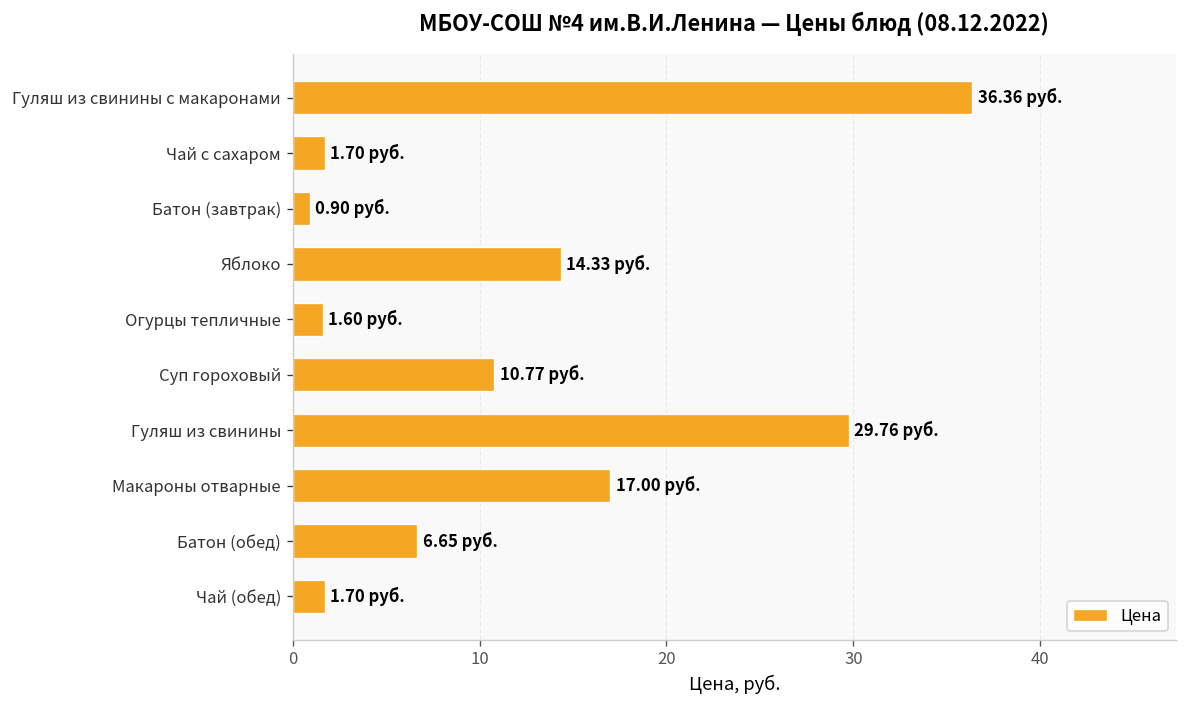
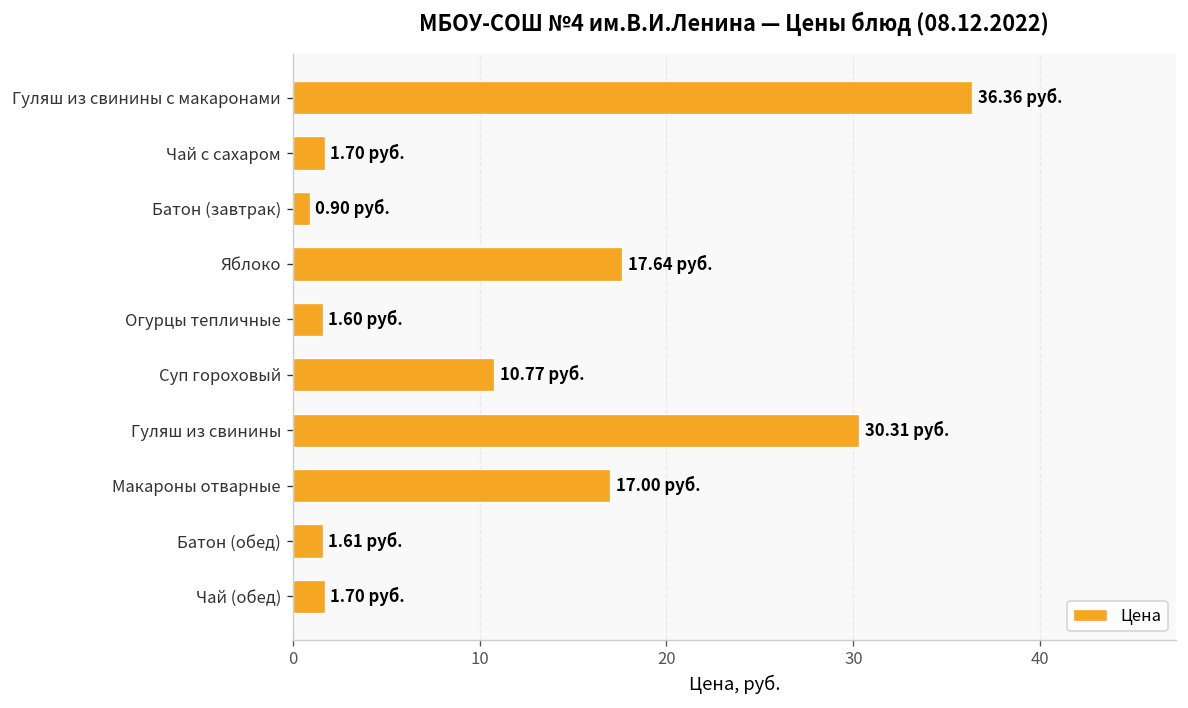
Яблоко: 14.33 -> 17.64
Гуляш из свинины: 29.76 -> 30.31
Батон (обед): 6.65 -> 1.61
